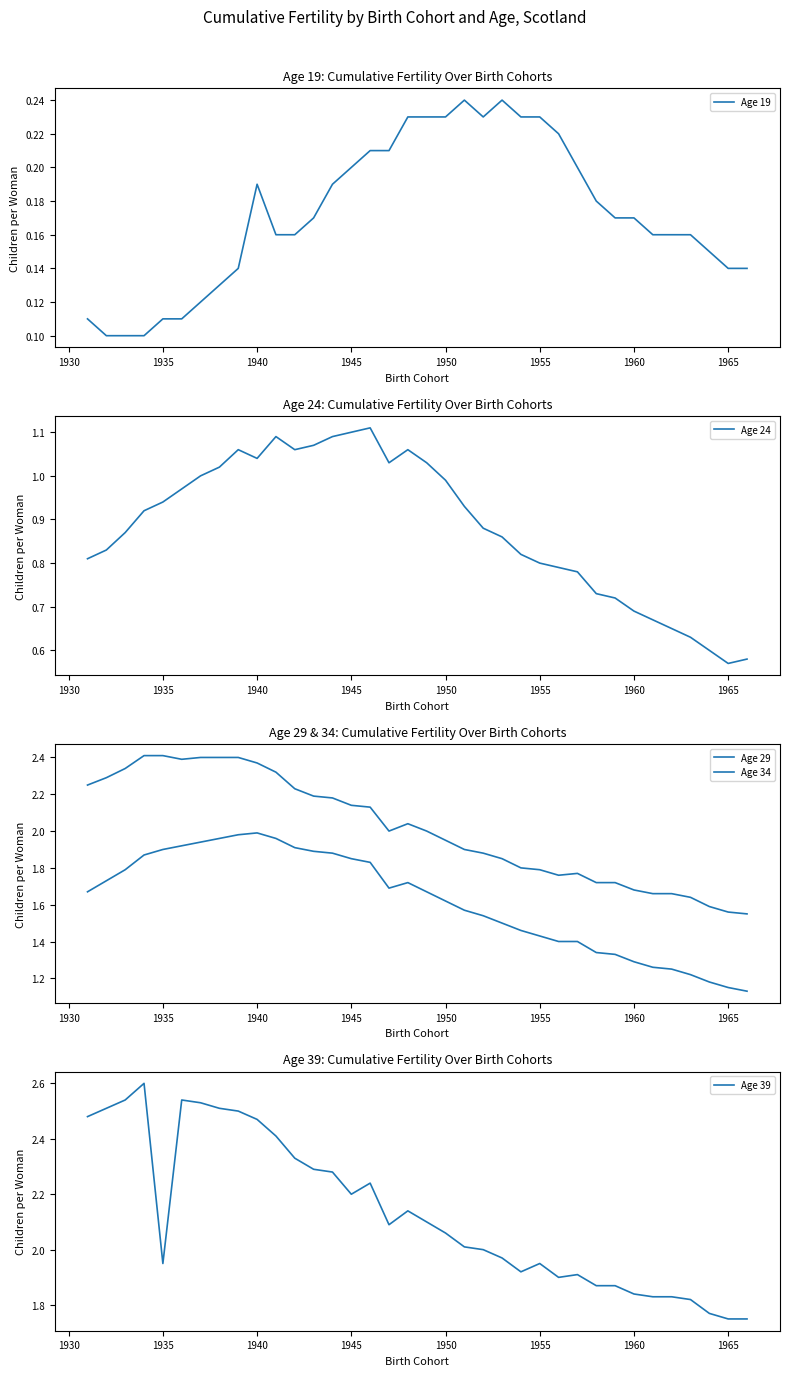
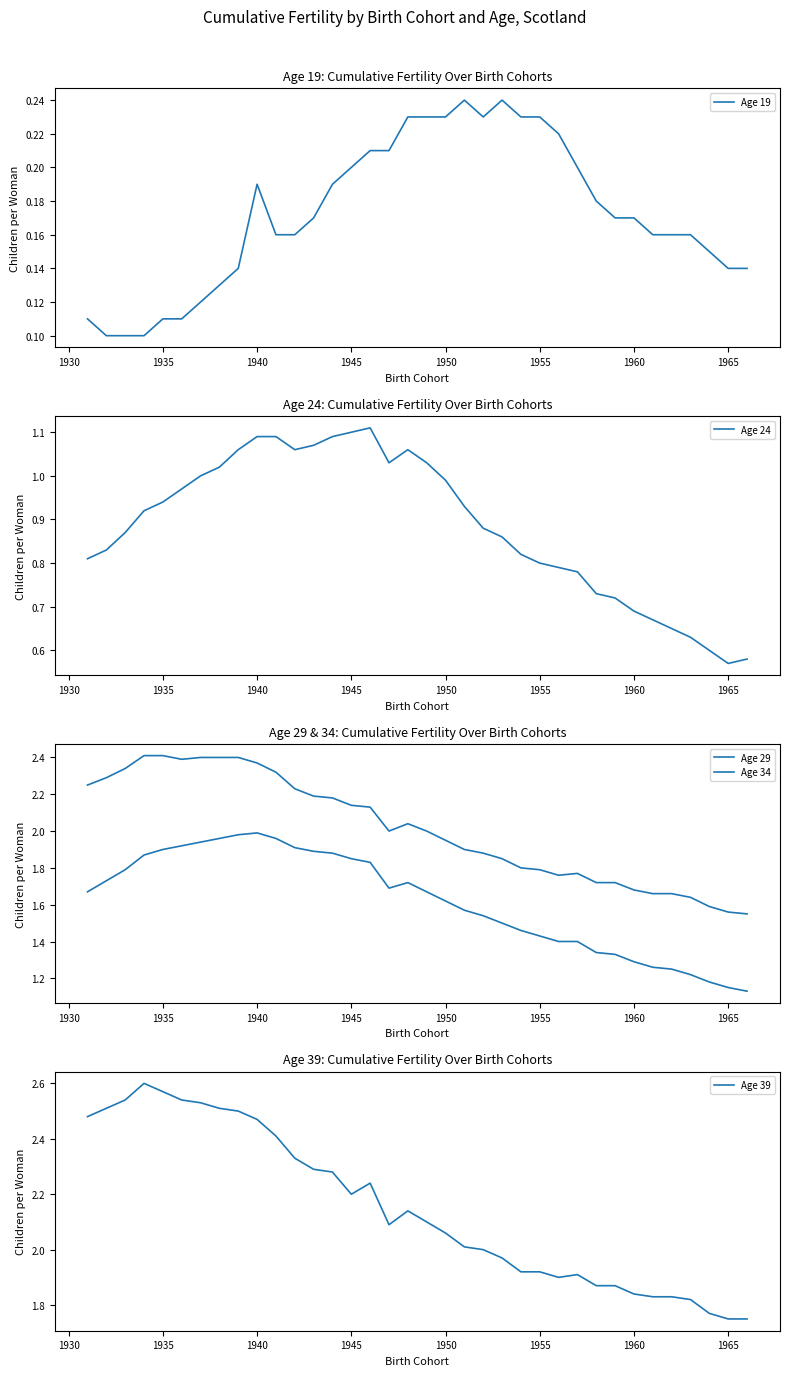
Age 24: Cumulative Fertility Over Birth Cohorts, 1940: 1.04 -> 1.09
Age 39: Cumulative Fertility Over Birth Cohorts, 1935: 1.95 -> 2.57
Age 39: Cumulative Fertility Over Birth Cohorts, 1955: 1.95 -> 1.92
